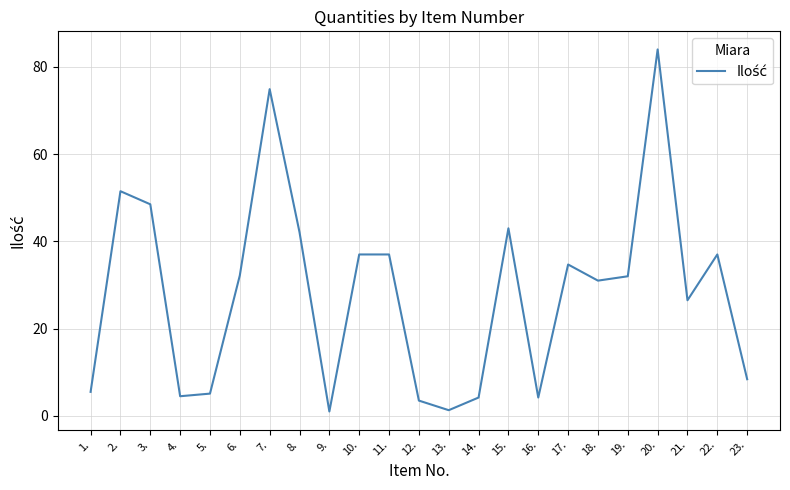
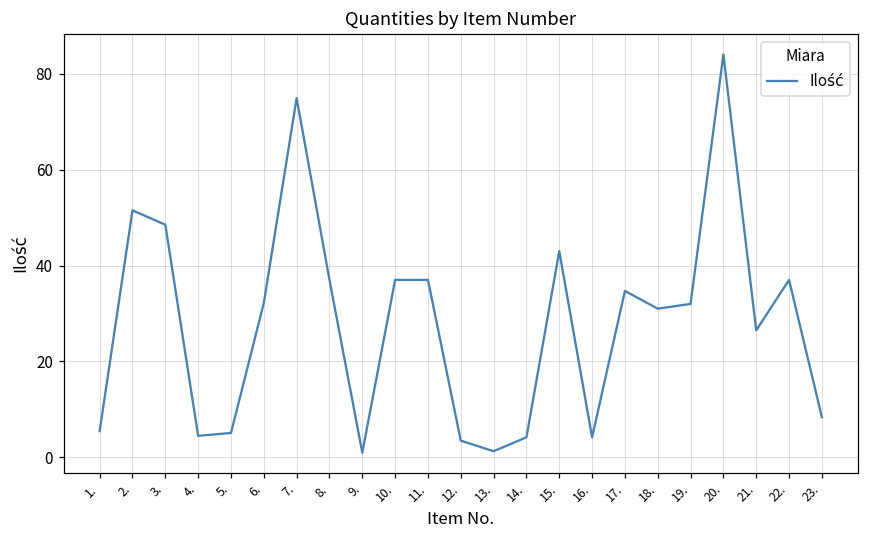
8.: 42 -> 37
